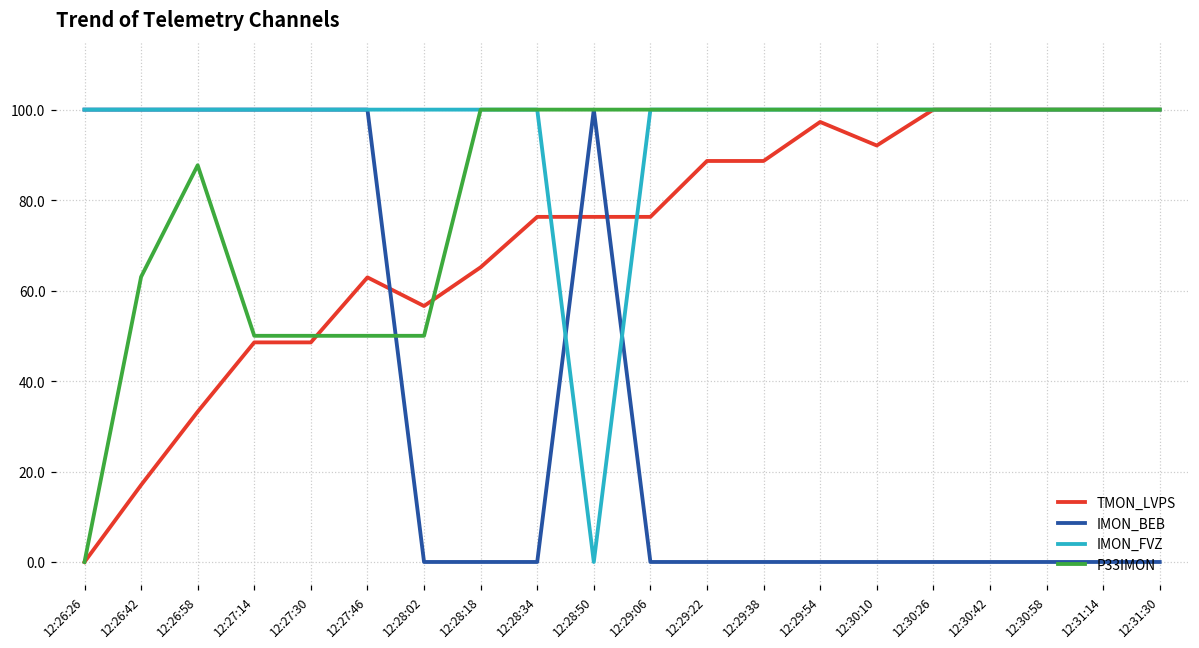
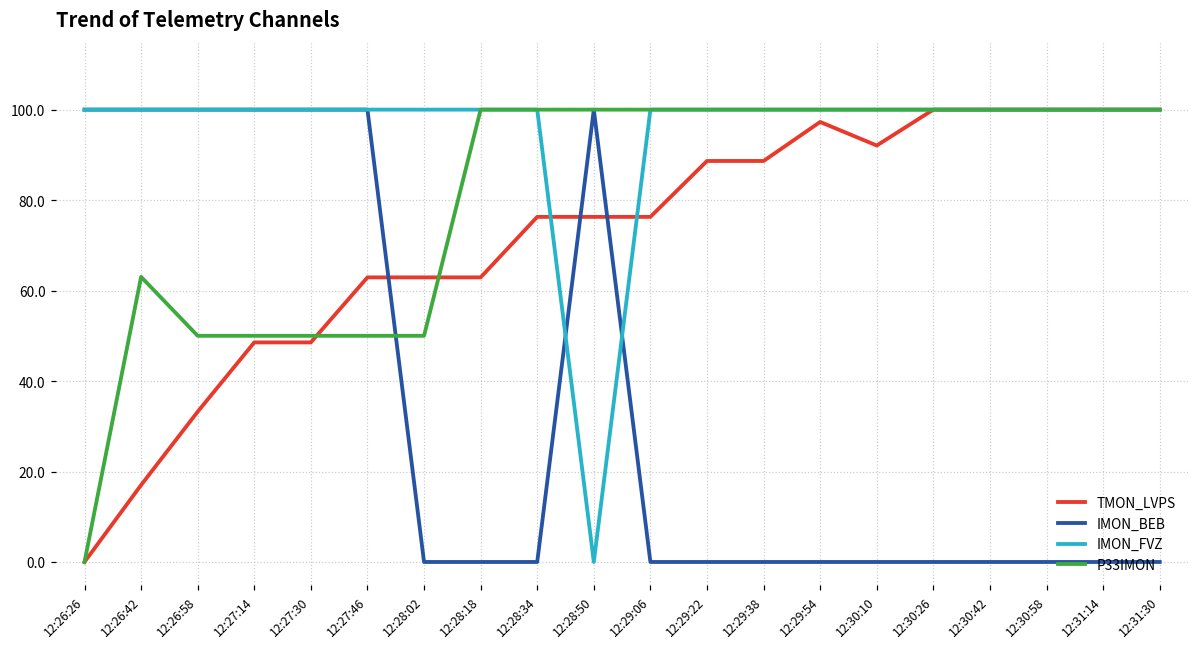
P33IMON, 12:26:58: 88 -> 50
TMON_LVPS, 12:28:02: 57 -> 63
TMON_LVPS, 12:28:18: 65 -> 63
